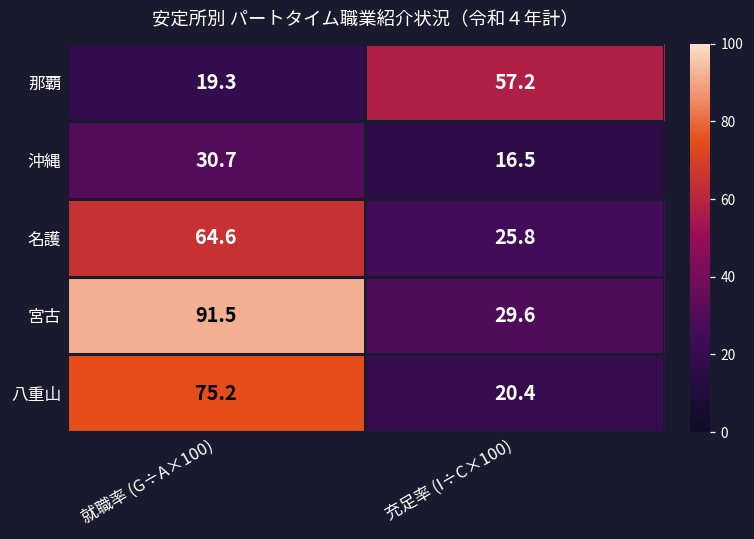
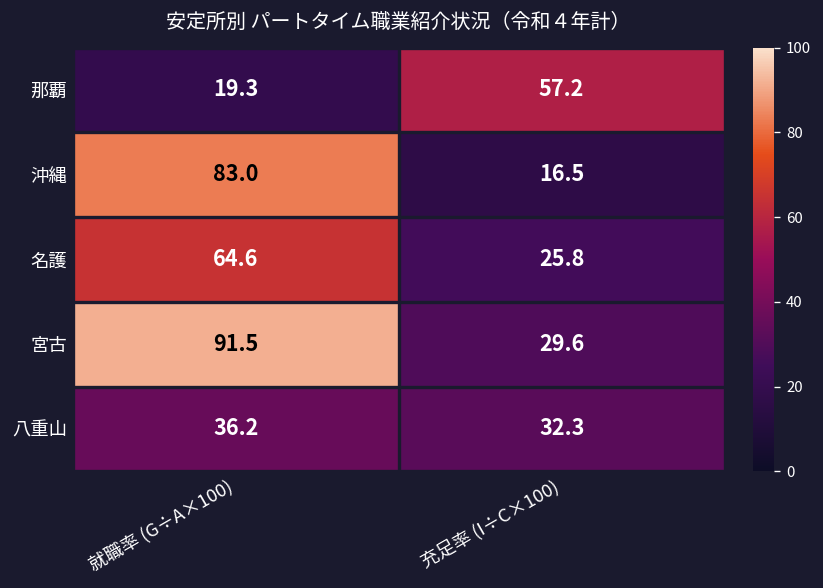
沖縄, 就職率 (G÷A×100): 30.7 -> 83.0
八重山, 就職率 (G÷A×100): 75.2 -> 36.2
八重山, 充足率 (I÷C×100): 20.4 -> 32.3
